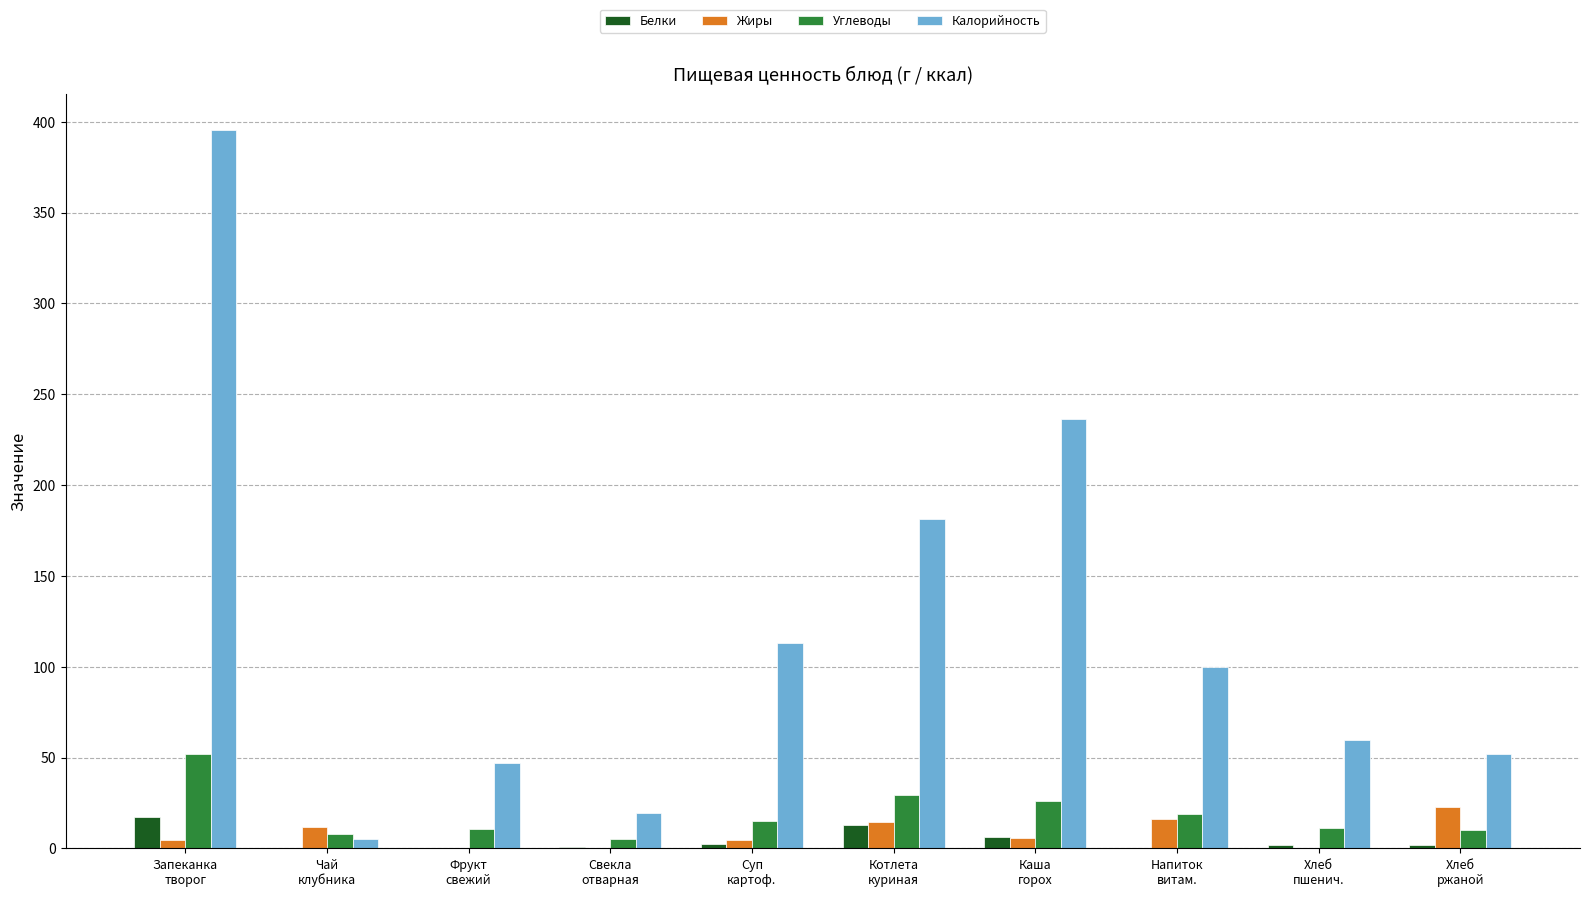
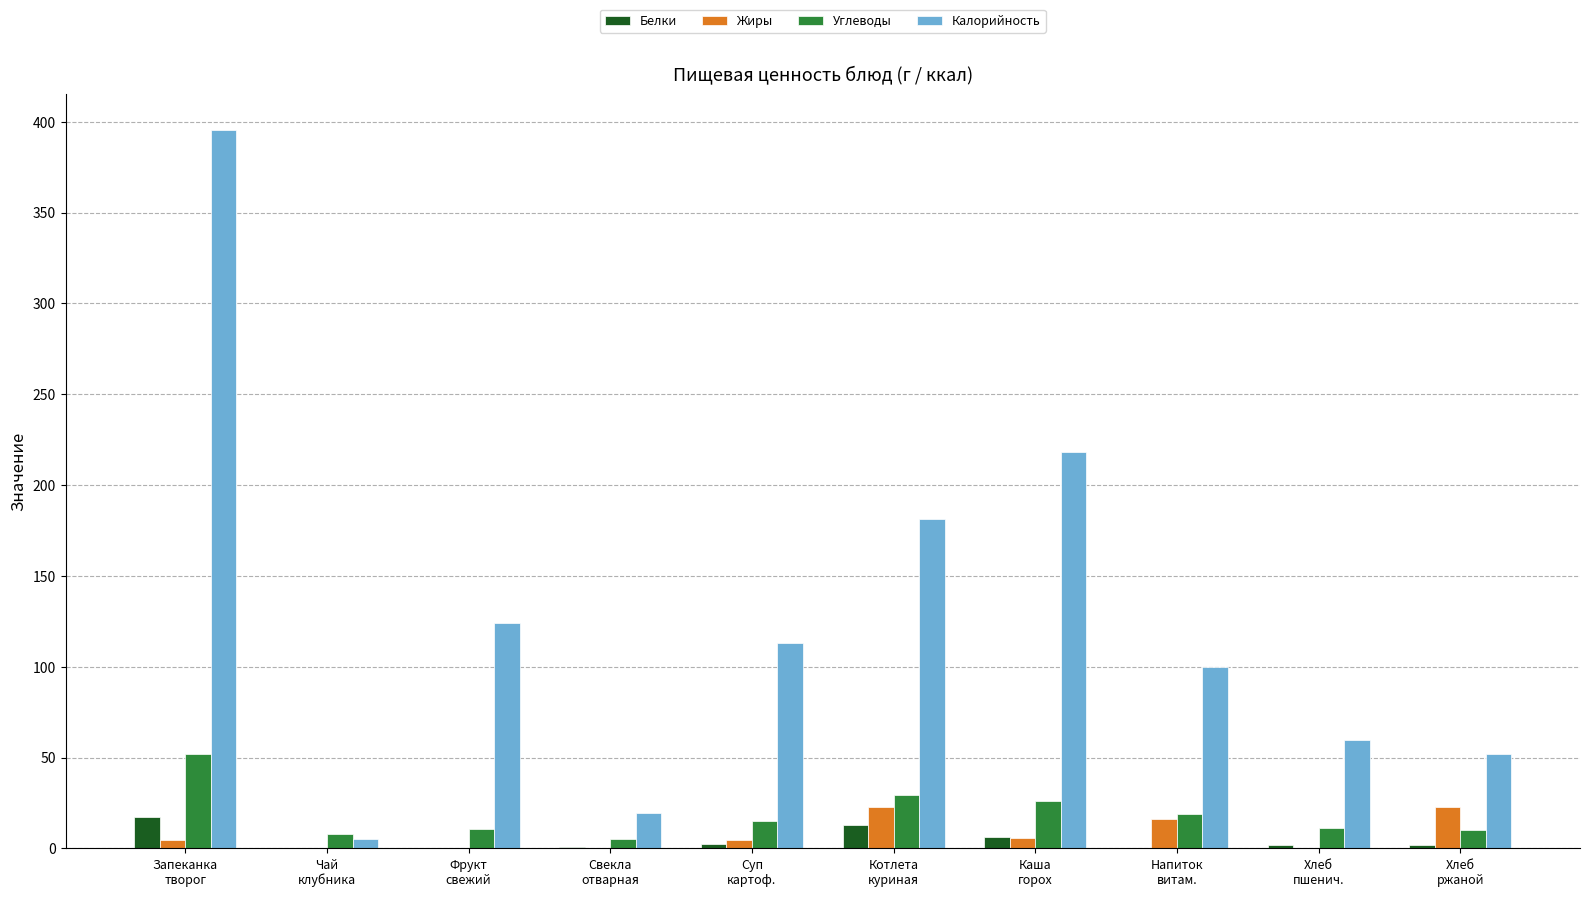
Жиры, Чай клубника: 12 -> 0
Калорийность, Фрукт свежий: 47 -> 124
Жиры, Котлета куриная: 15 -> 23
Калорийность, Каша горох: 236 -> 218
